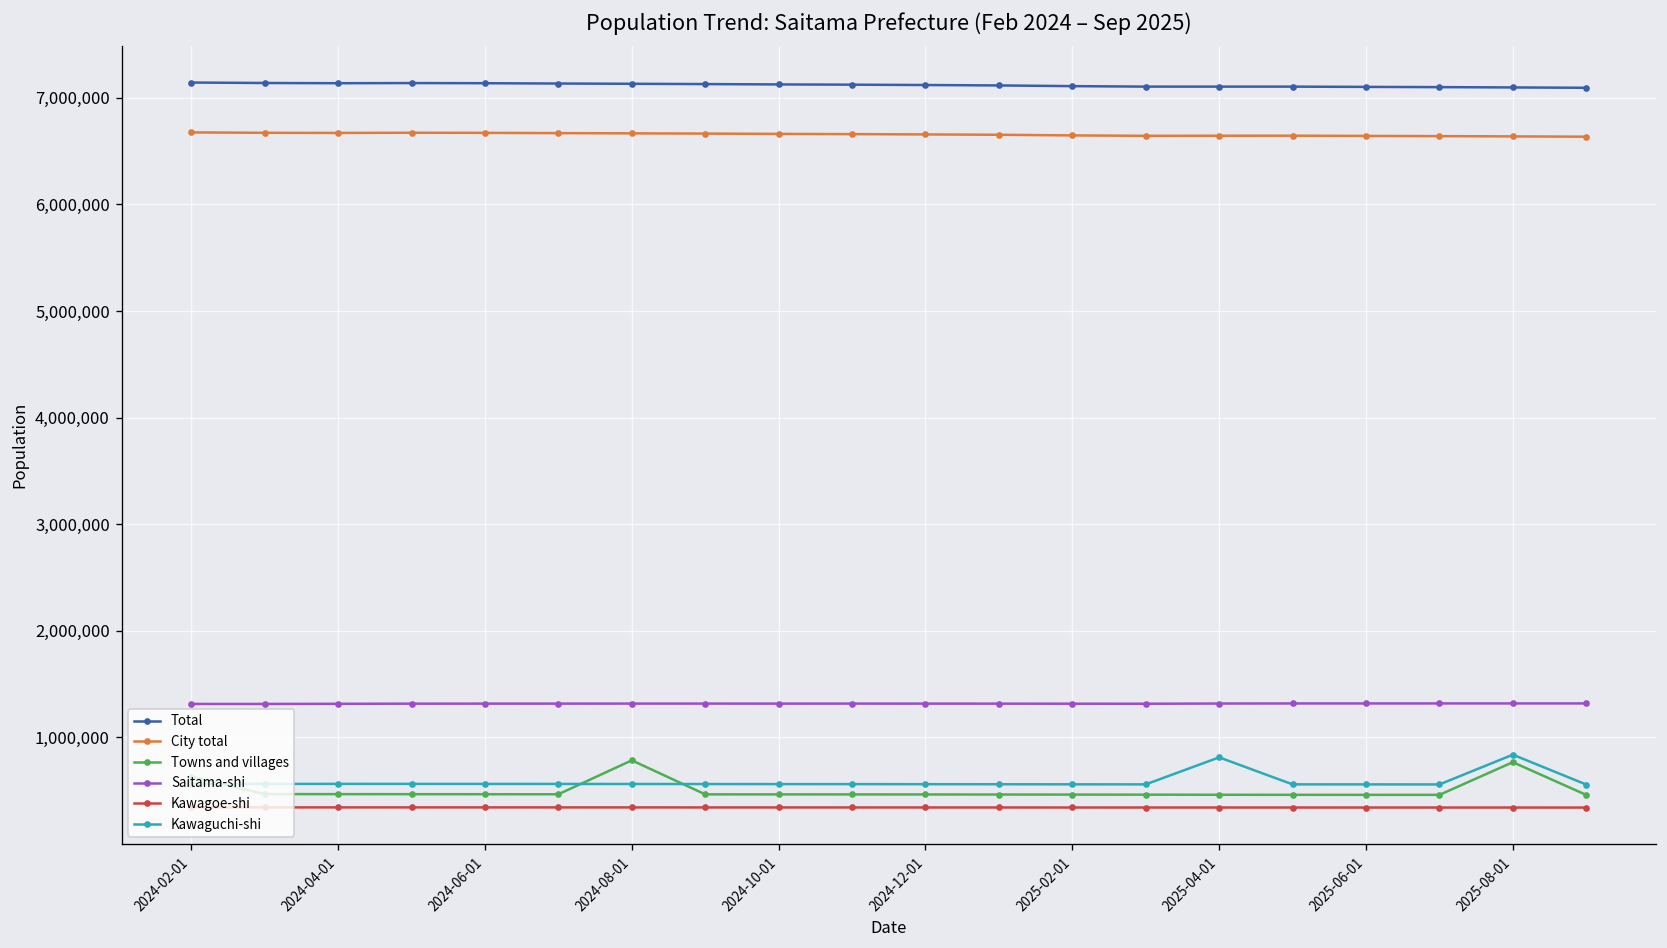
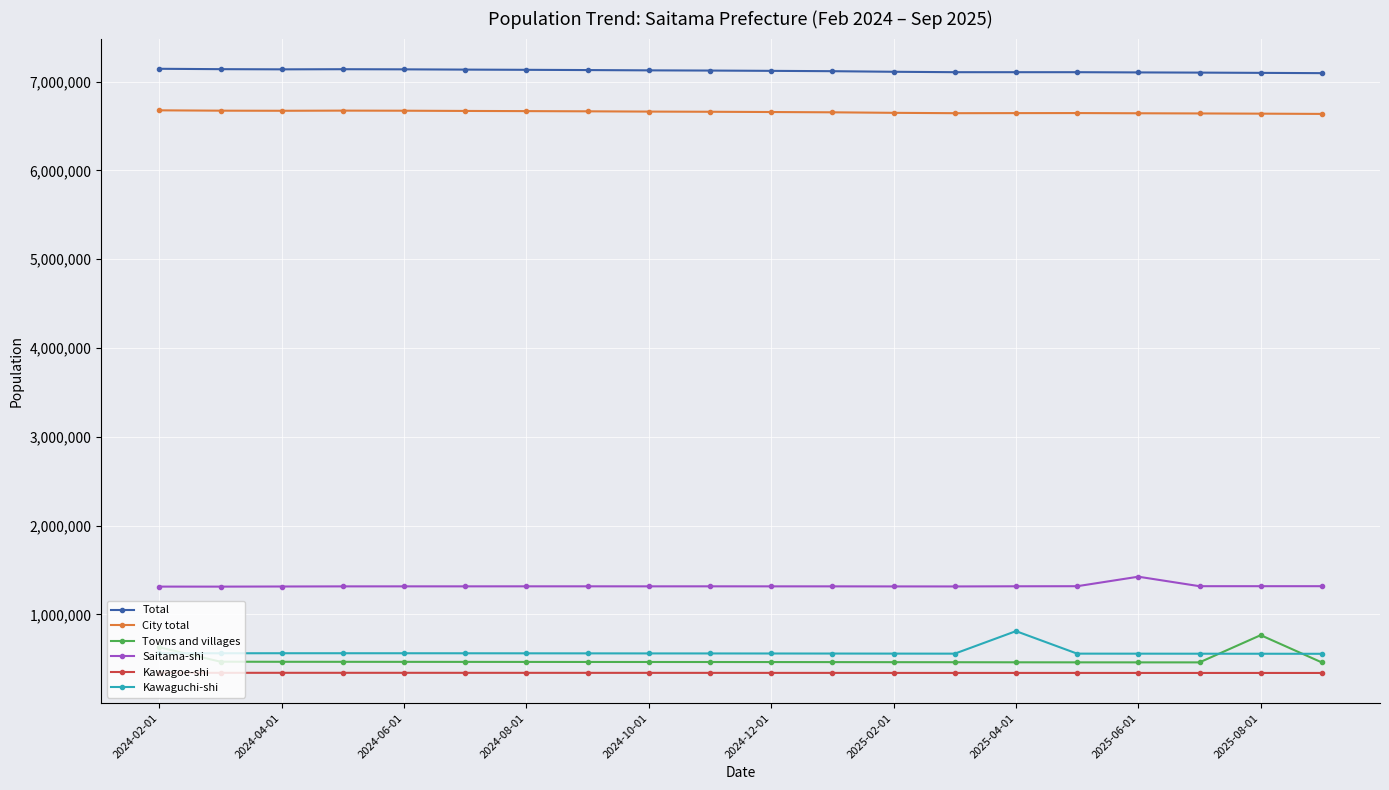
Towns and villages, 2024-08-01: 800,000 -> 500,000
Saitama-shi, 2025-06-01: 1,300,000 -> 1,400,000
Kawaguchi-shi, 2025-08-01: 800,000 -> 600,000
